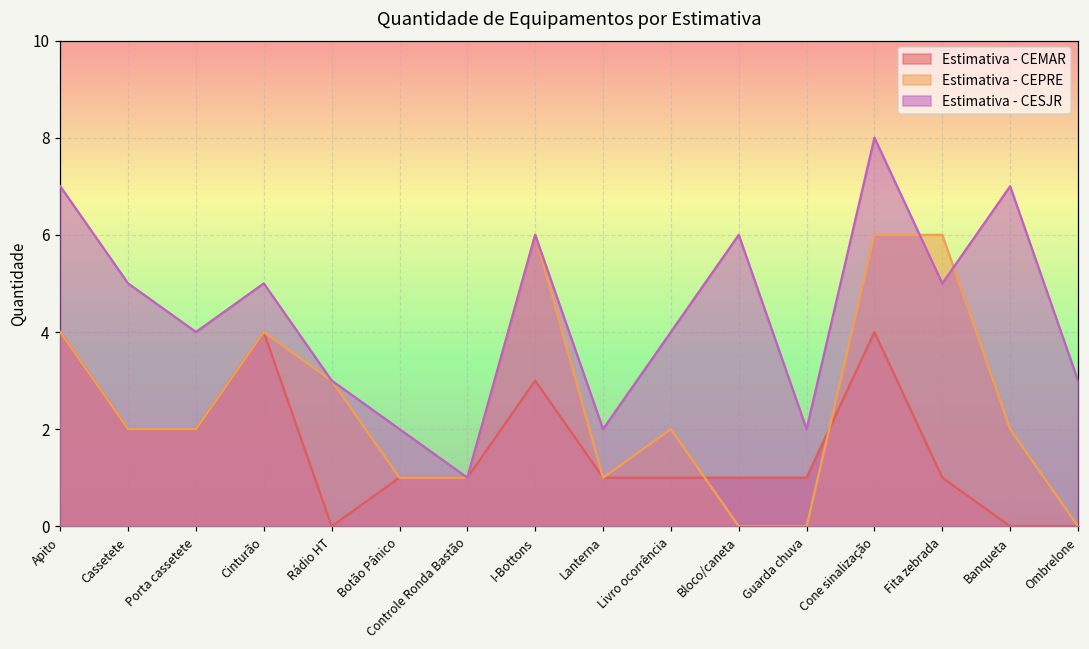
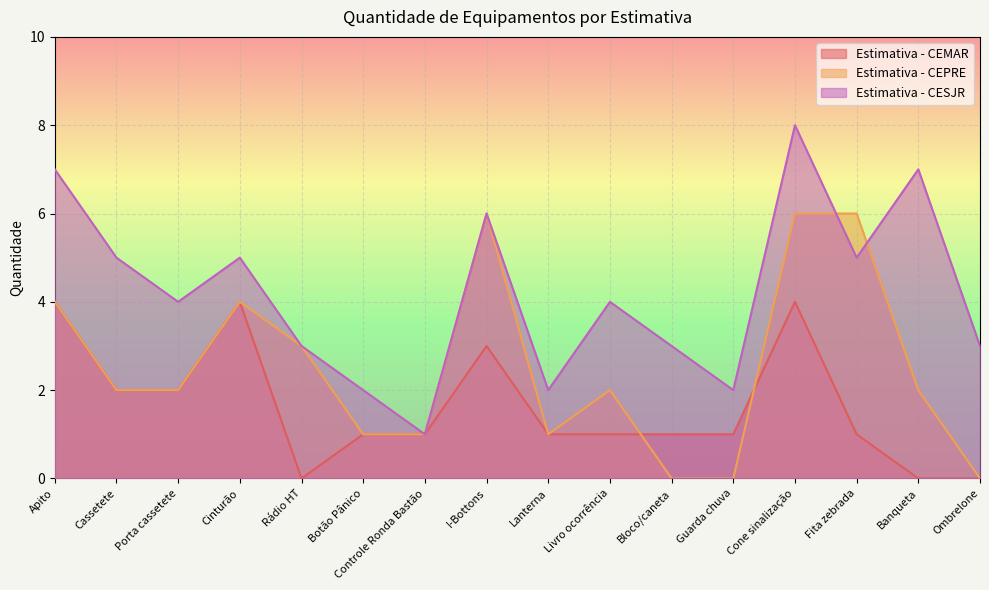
Estimativa - CESJR, Bloco/caneta: 6 -> 3
